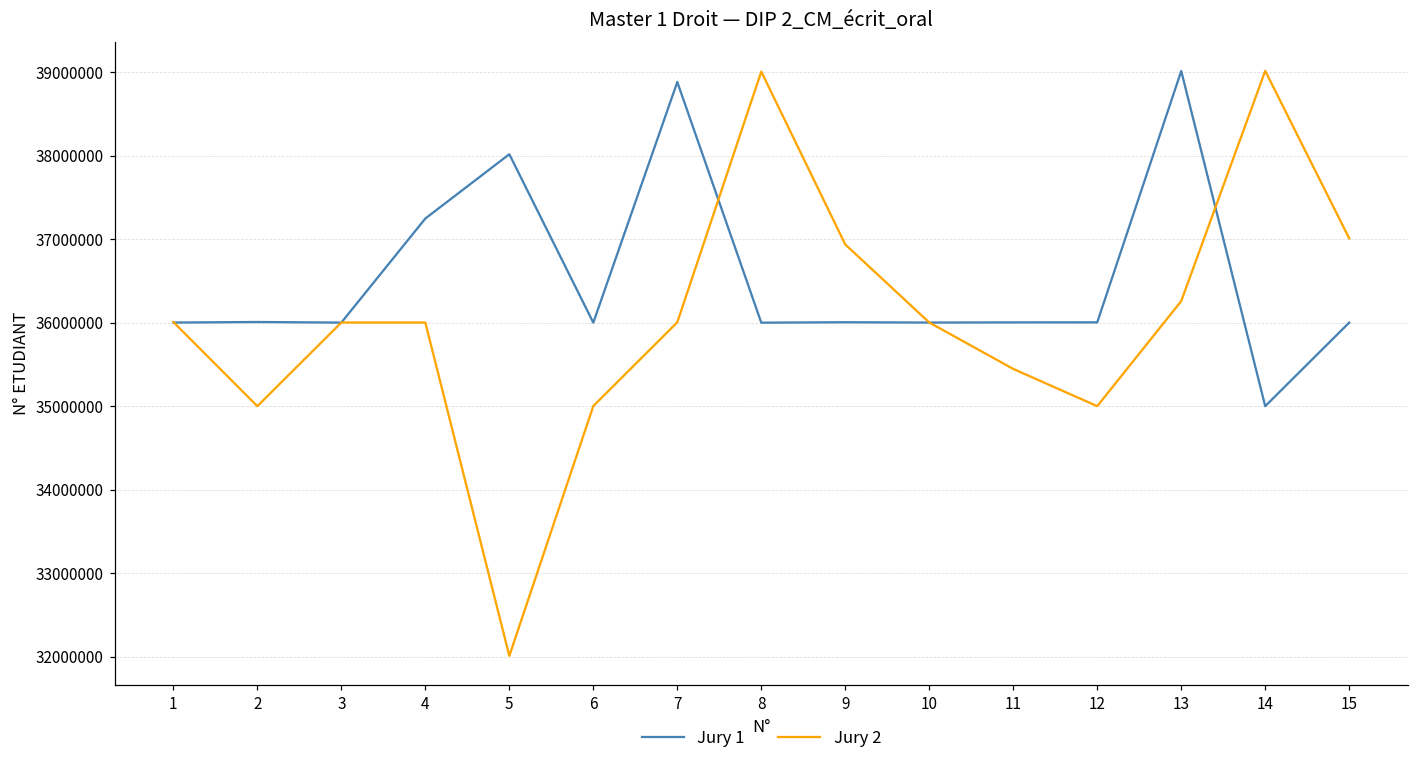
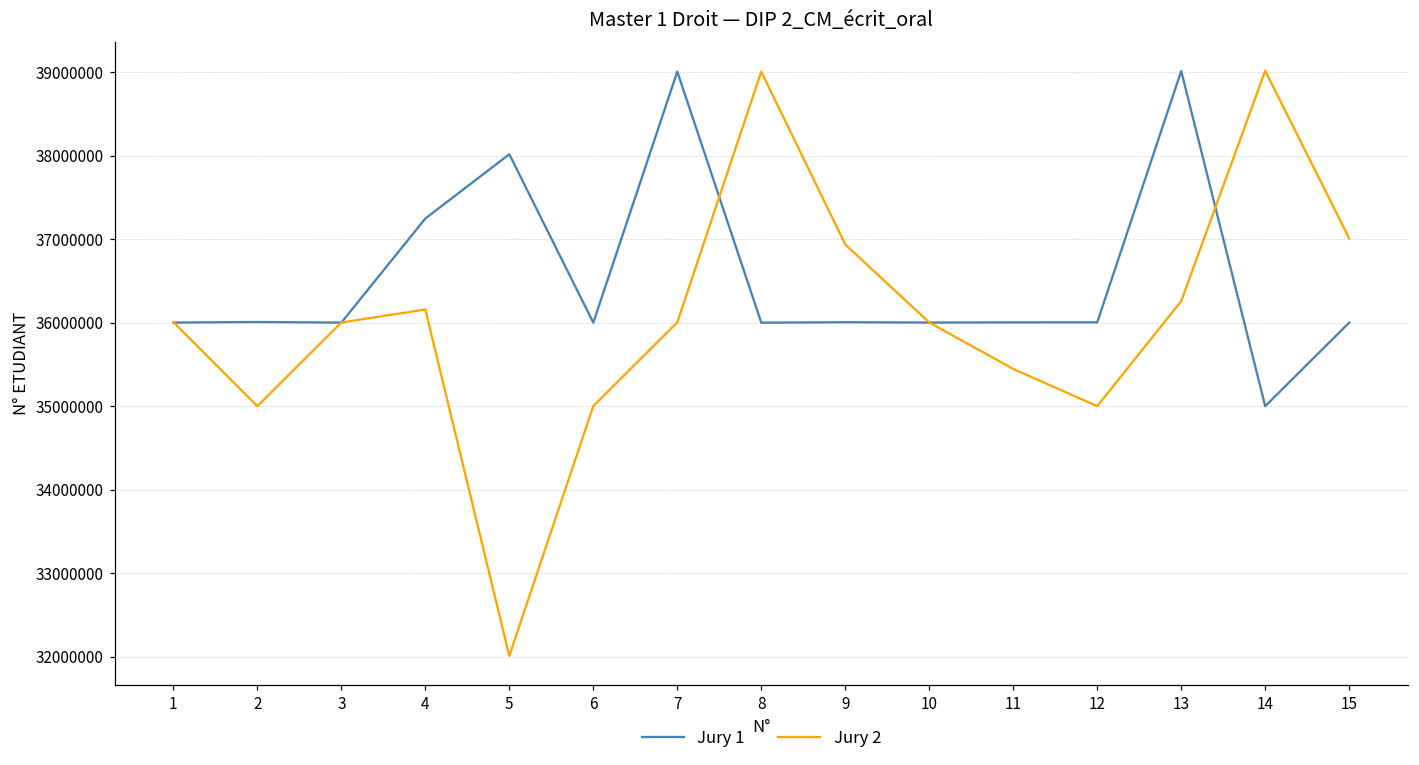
Jury 2, 4: 36000000 -> 36200000
Jury 1, 7: 38900000 -> 39000000
